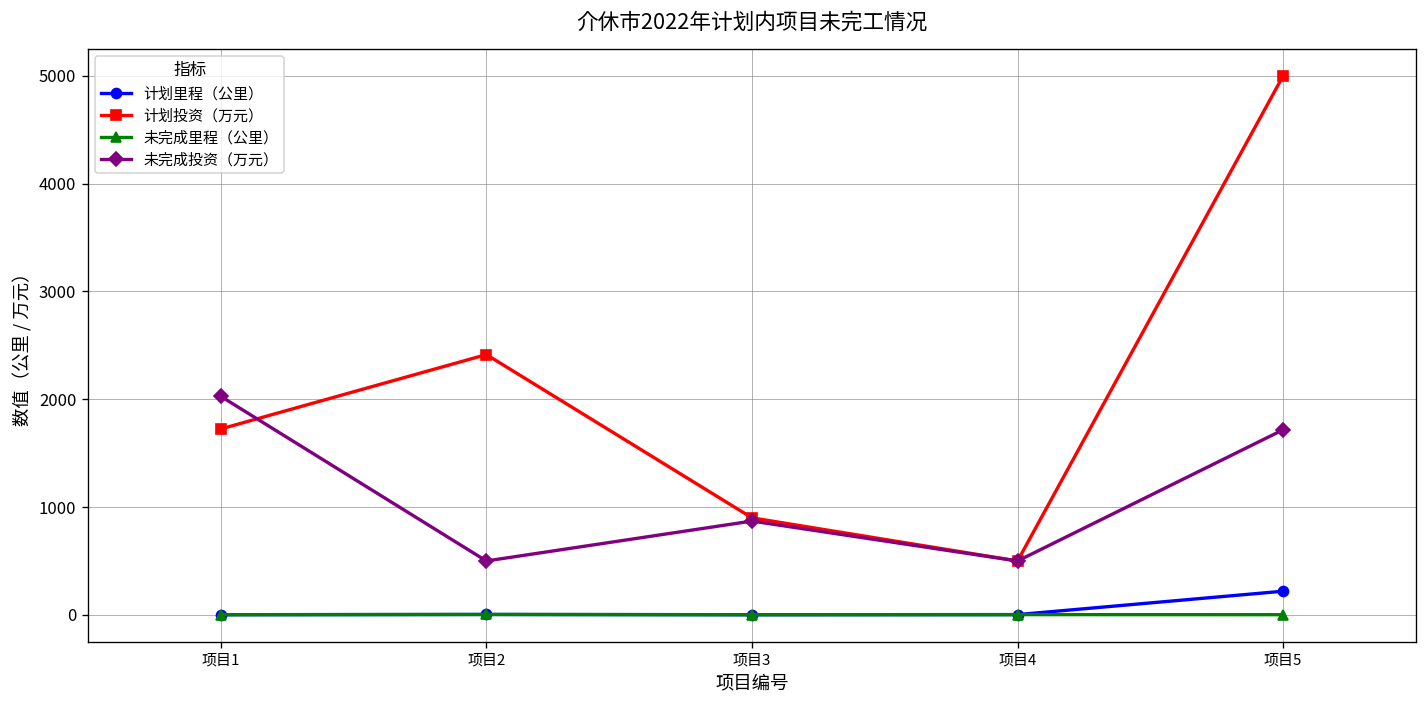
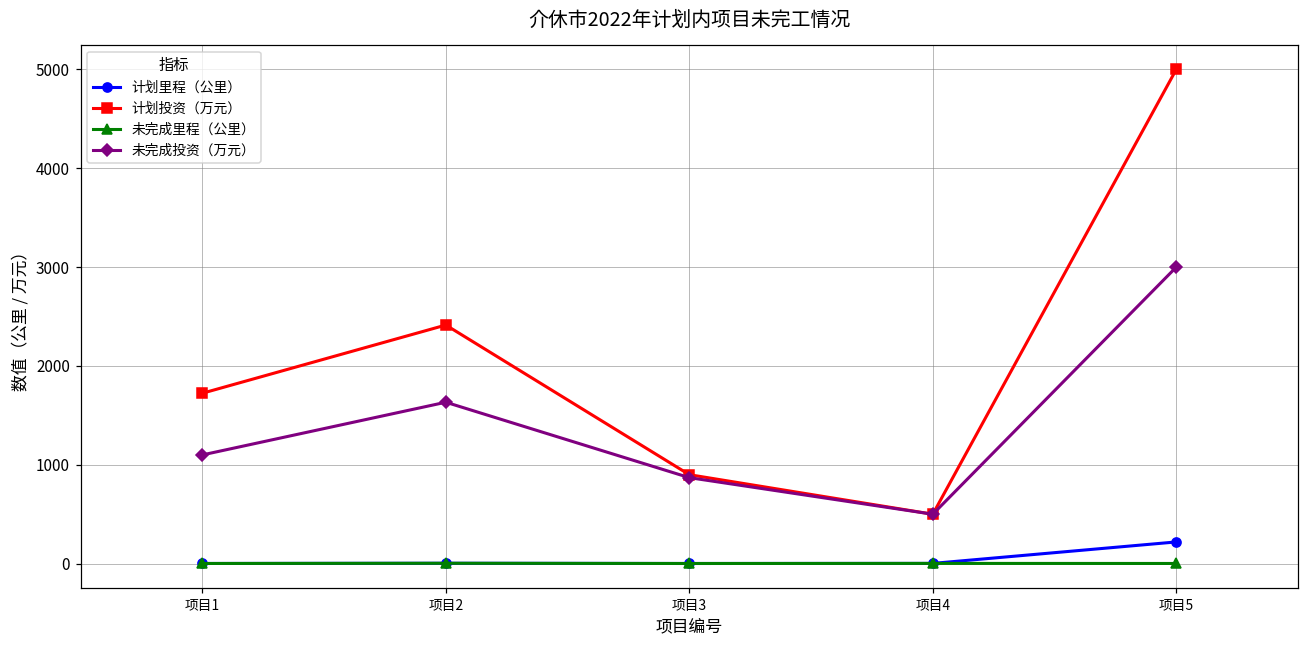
未完成投资（万元）, 项目1: 2000 -> 1100
未完成投资（万元）, 项目2: 500 -> 1600
未完成投资（万元）, 项目5: 1700 -> 3000
